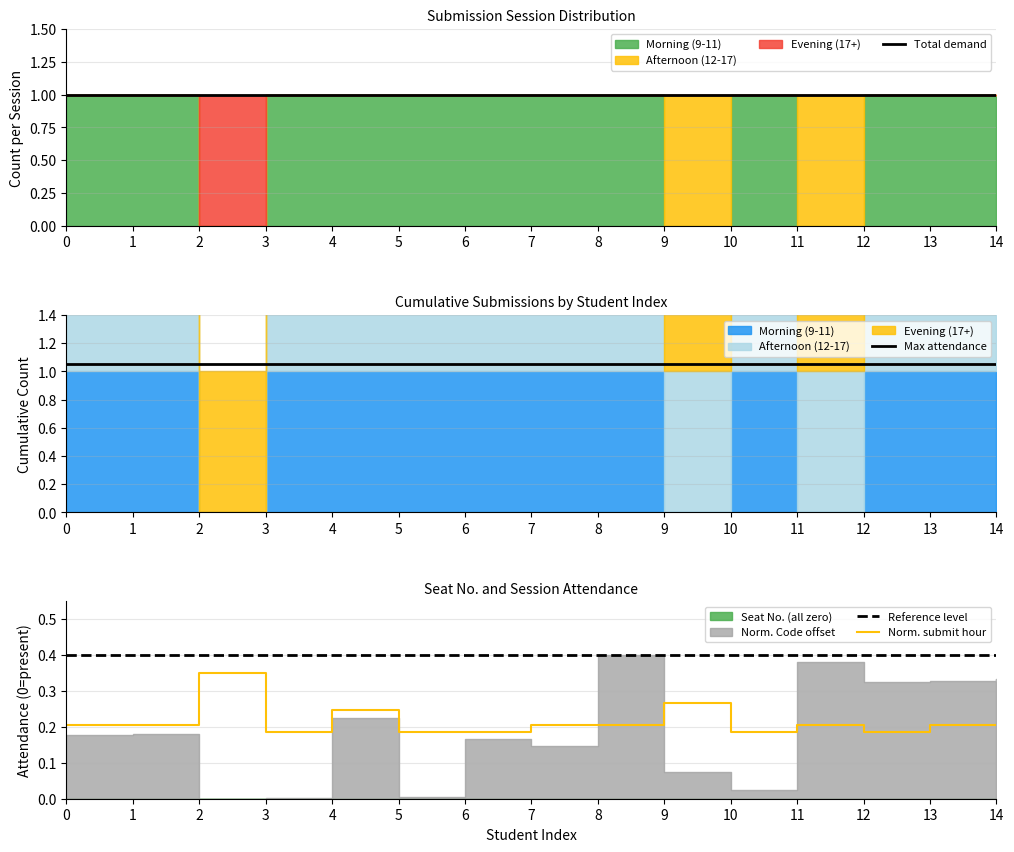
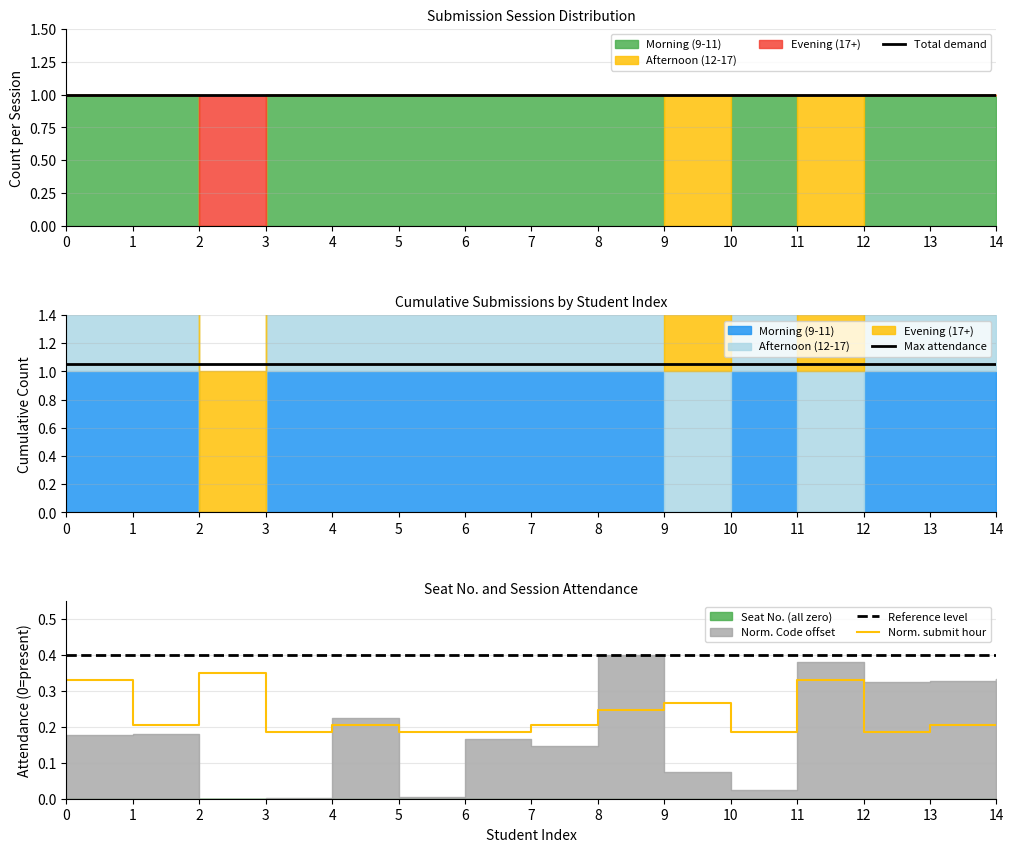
Seat No. and Session Attendance, Norm. submit hour, 0: 0.21 -> 0.33
Seat No. and Session Attendance, Norm. submit hour, 4: 0.25 -> 0.21
Seat No. and Session Attendance, Norm. submit hour, 8: 0.21 -> 0.25
Seat No. and Session Attendance, Norm. submit hour, 11: 0.21 -> 0.33
